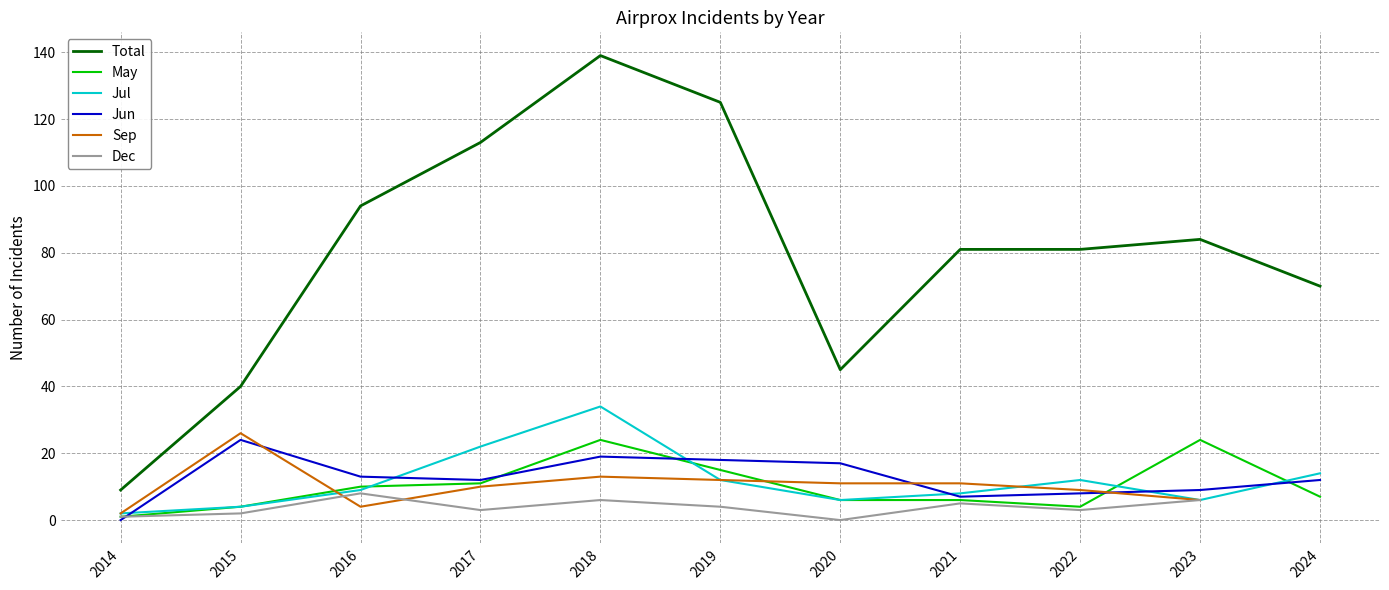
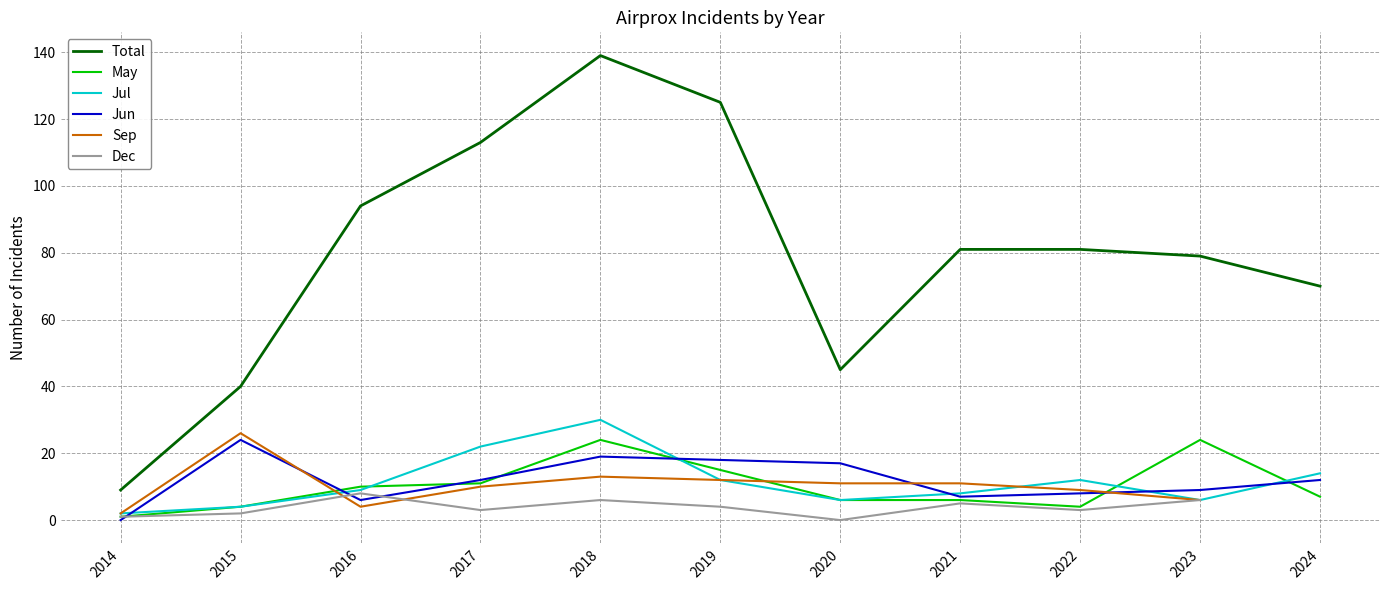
Jun, 2016: 13 -> 6
Jul, 2018: 34 -> 30
Total, 2023: 84 -> 79
